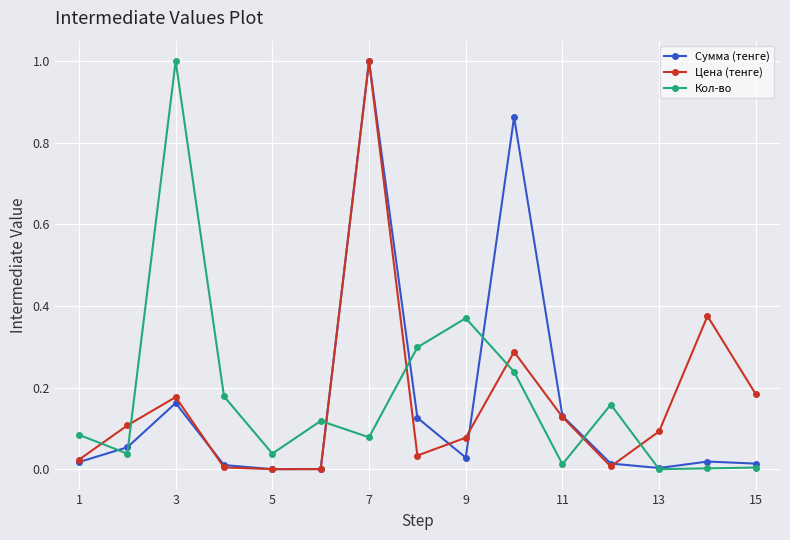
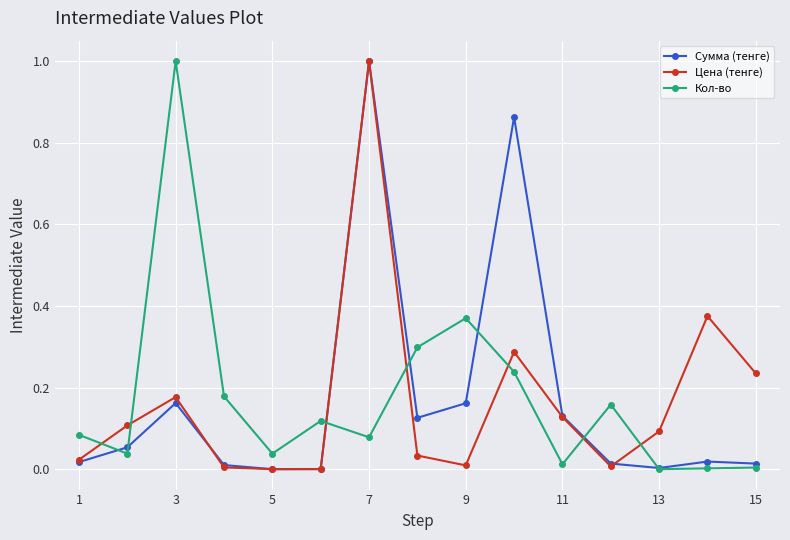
Сумма (тенге), 9: 0.03 -> 0.16
Цена (тенге), 9: 0.08 -> 0.01
Цена (тенге), 15: 0.18 -> 0.23
